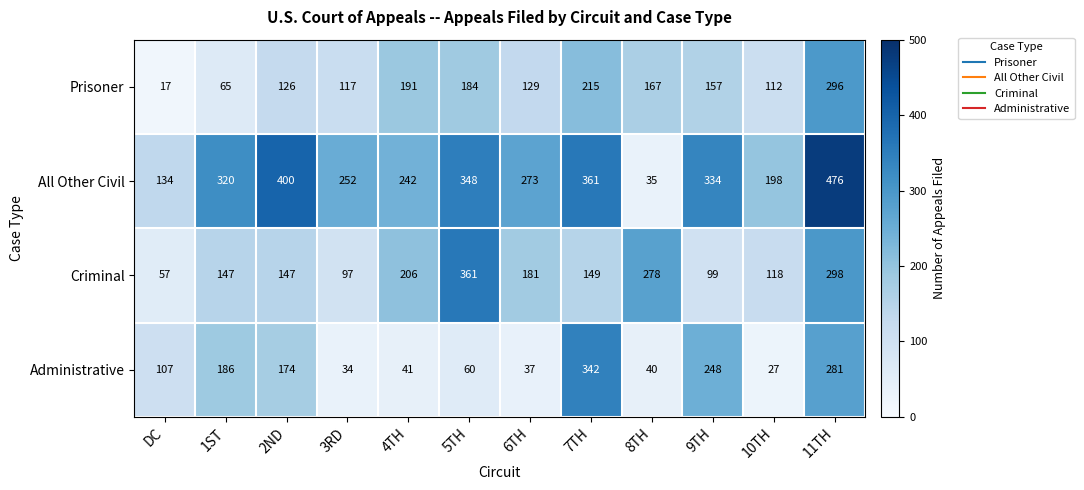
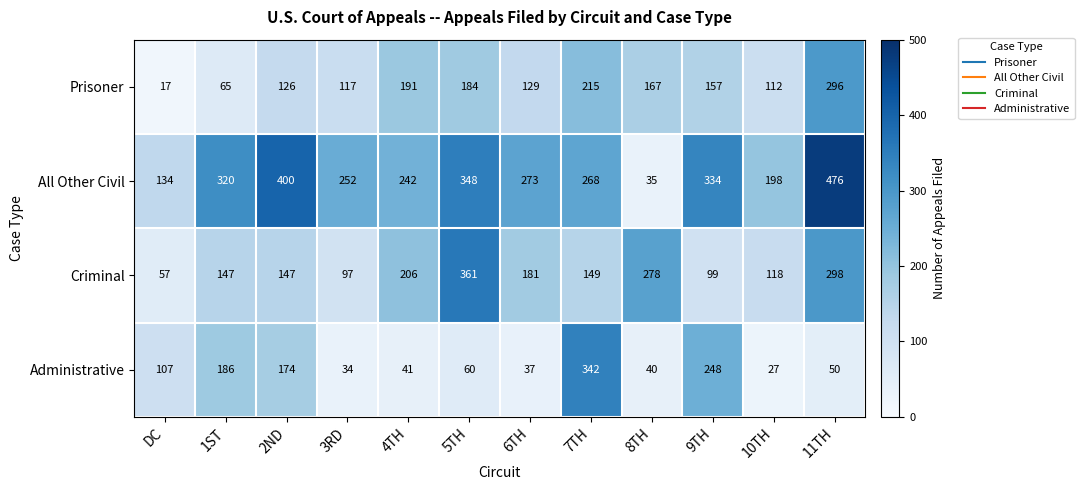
All Other Civil, 7TH: 361 -> 268
Administrative, 11TH: 281 -> 50
